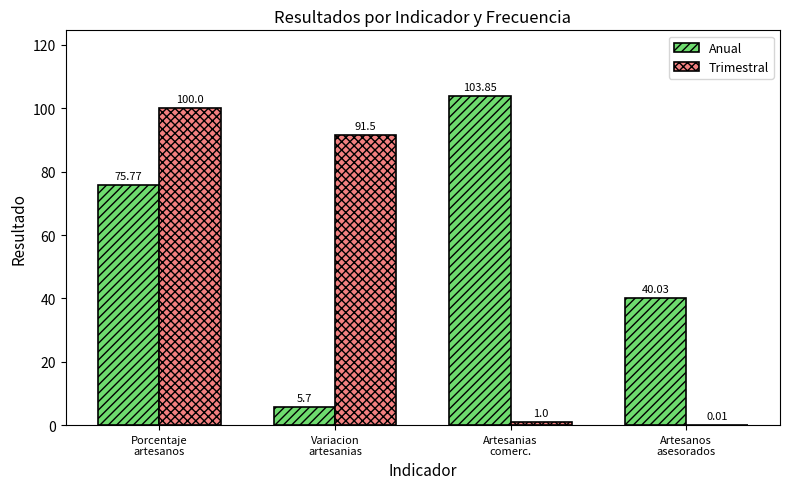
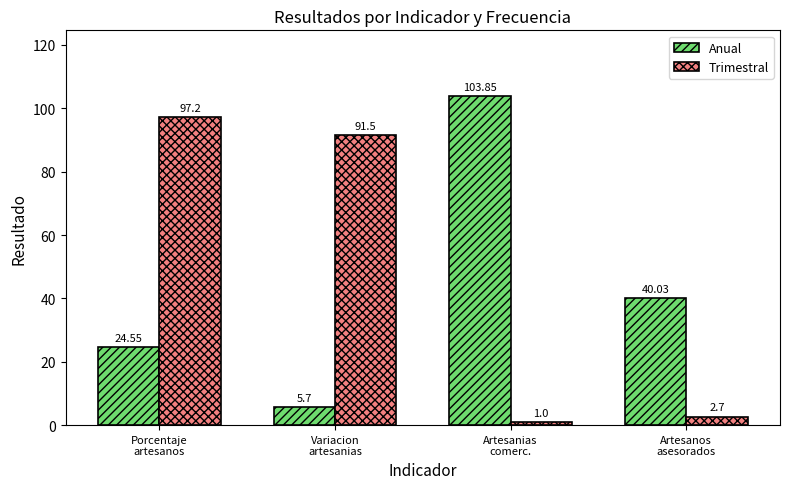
Anual, Porcentaje artesanos: 75.77 -> 24.55
Trimestral, Porcentaje artesanos: 100.0 -> 97.2
Trimestral, Artesanos asesorados: 0.01 -> 2.7
